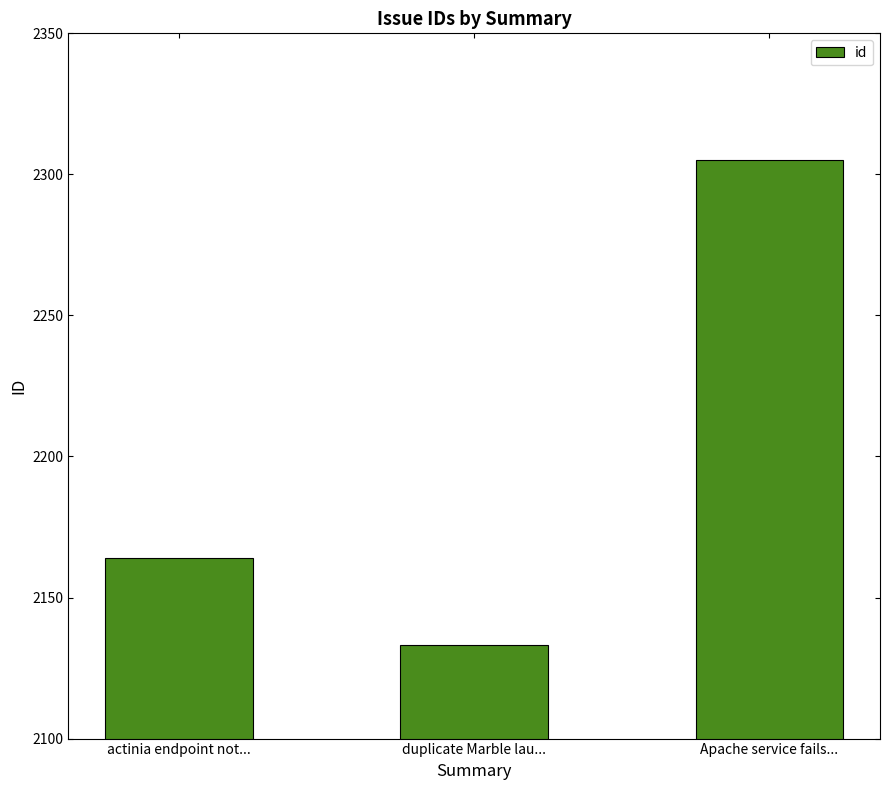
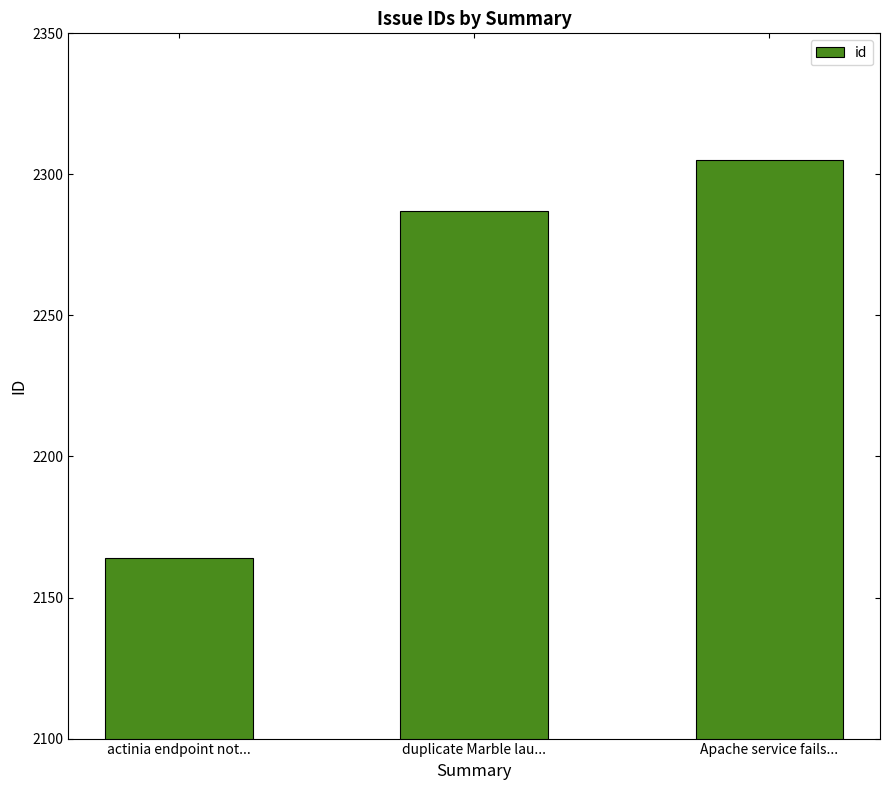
duplicate Marble lau...: 2133 -> 2287
